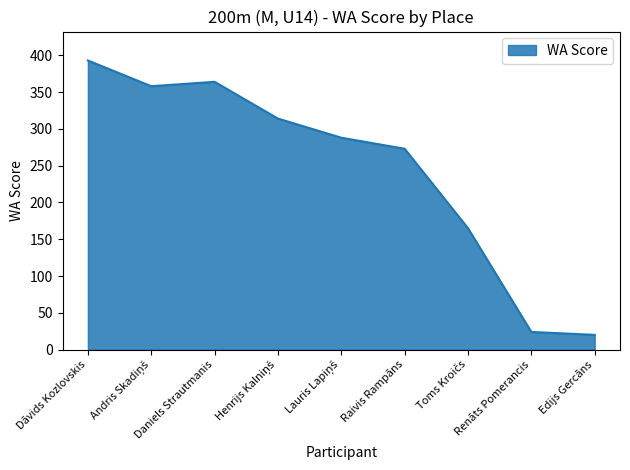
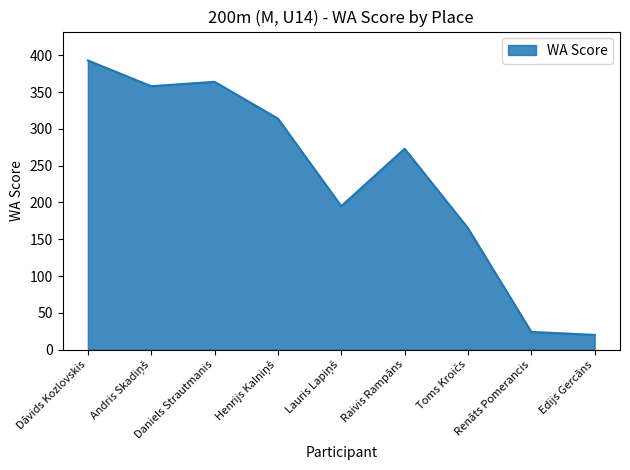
Lauris Lapiņš: 290 -> 200
